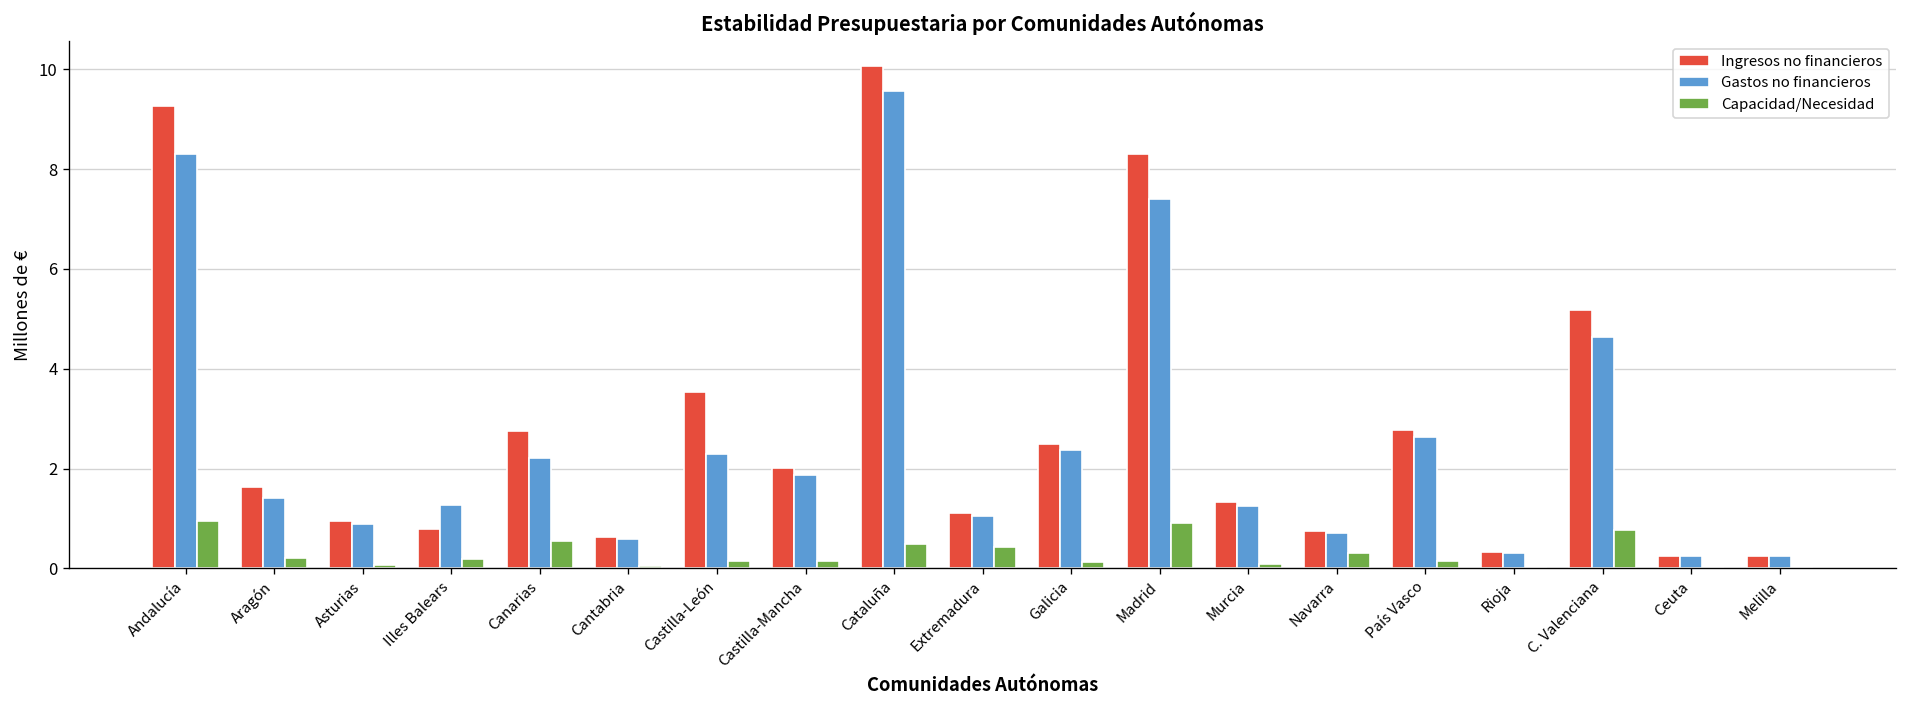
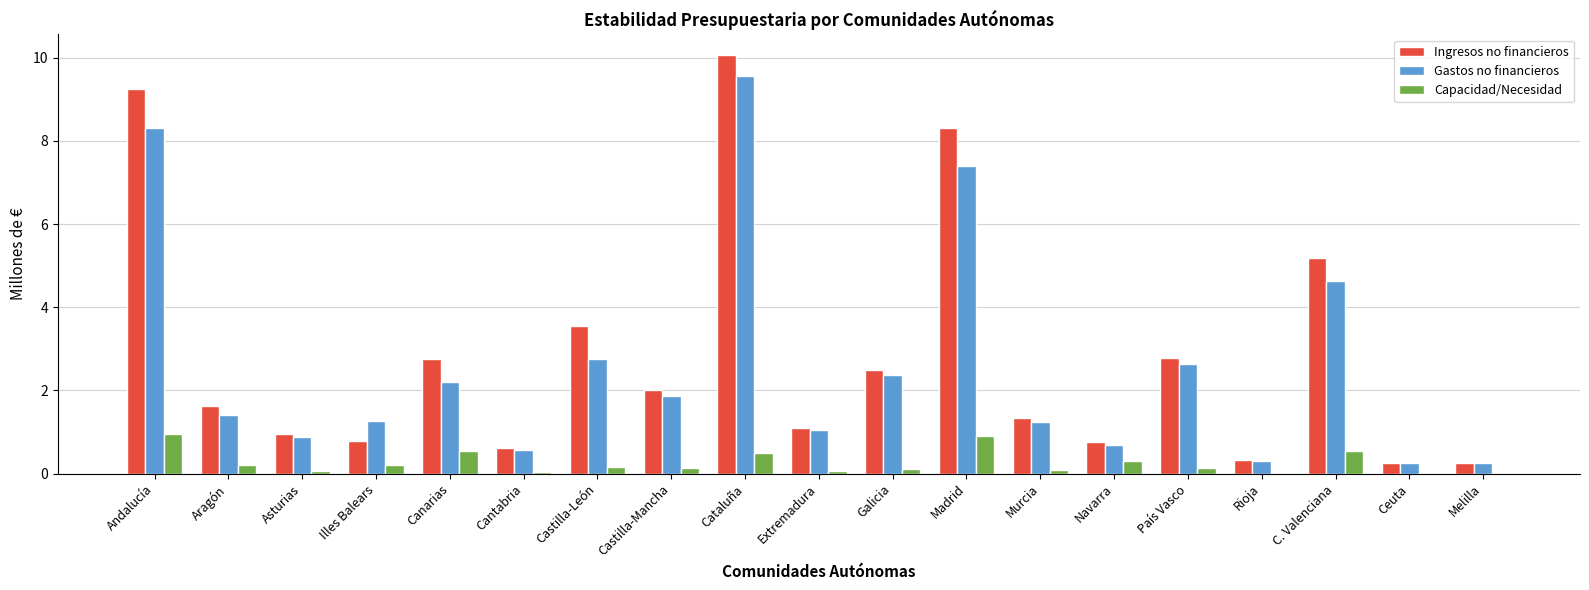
Gastos no financieros, Castilla-León: 2.3 -> 2.7
Capacidad/Necesidad, Extremadura: 0.4 -> 0.1
Capacidad/Necesidad, C. Valenciana: 0.8 -> 0.5
